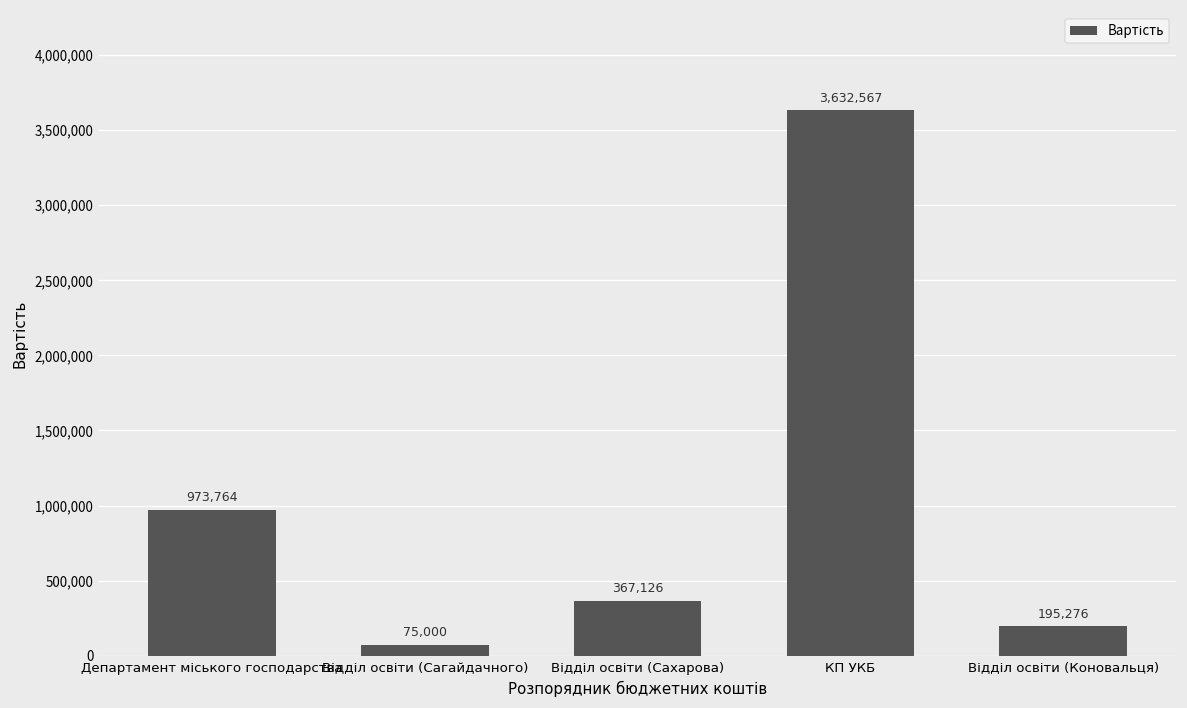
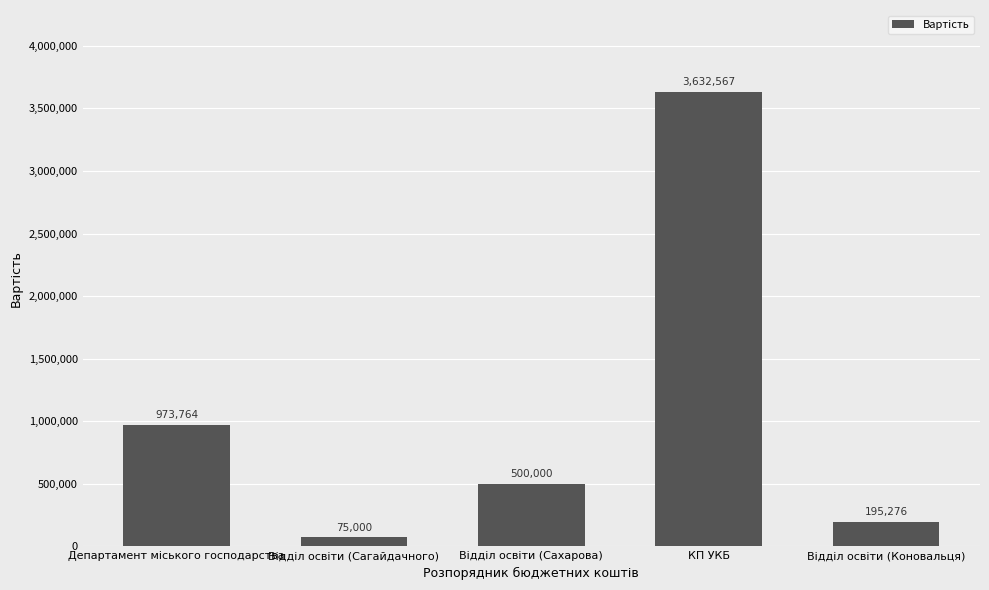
Відділ освіти (Сахарова): 367,126 -> 500,000
